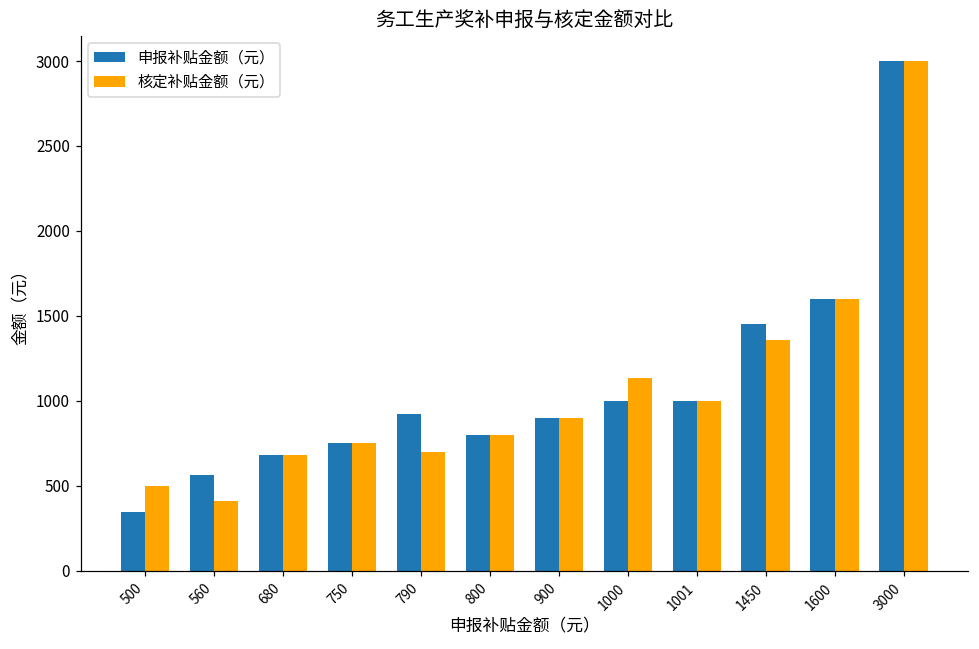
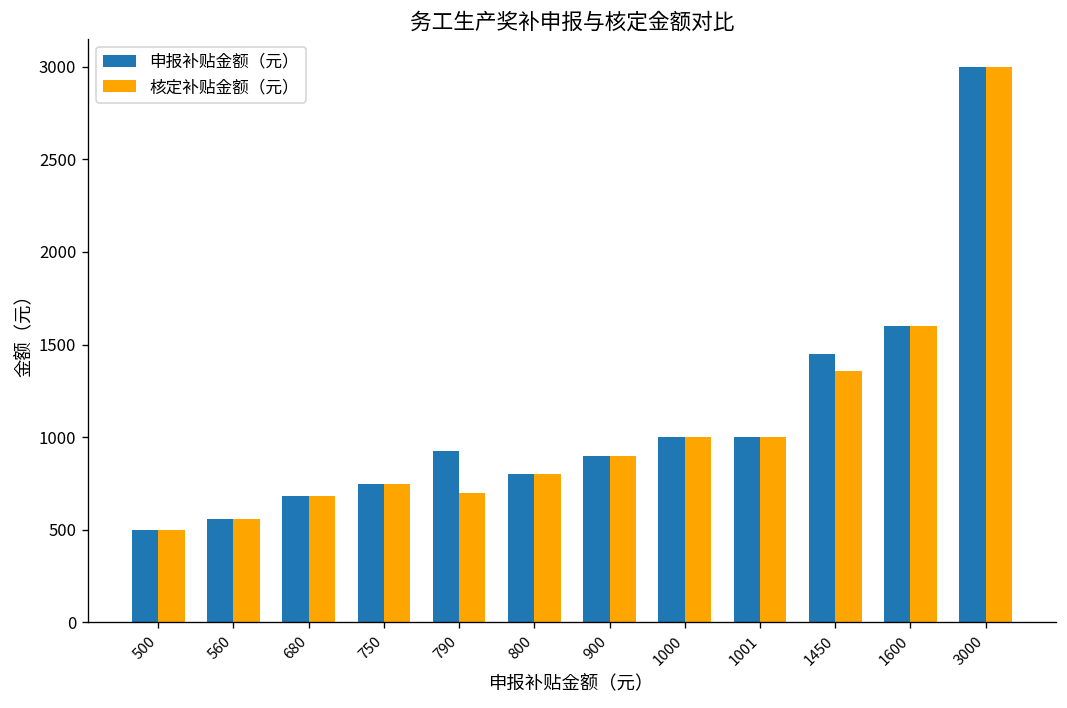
申报补贴金额（元）, 500: 350 -> 500
核定补贴金额（元）, 560: 410 -> 560
核定补贴金额（元）, 1000: 1140 -> 1000
